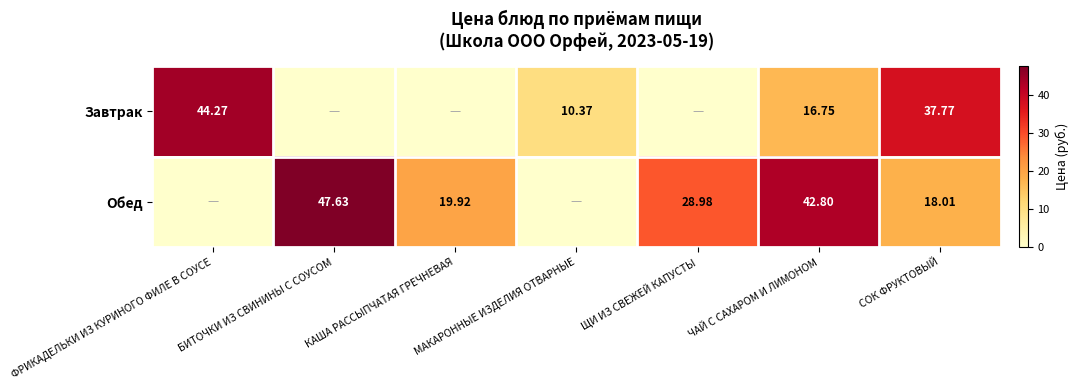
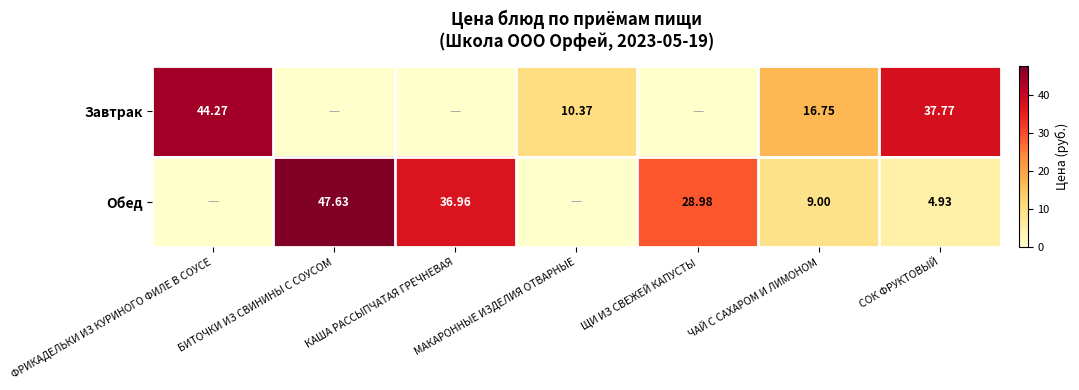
Обед, КАША РАССЫПЧАТАЯ ГРЕЧНЕВАЯ: 19.92 -> 36.96
Обед, ЧАЙ С САХАРОМ И ЛИМОНОМ: 42.80 -> 9.00
Обед, СОК ФРУКТОВЫЙ: 18.01 -> 4.93
